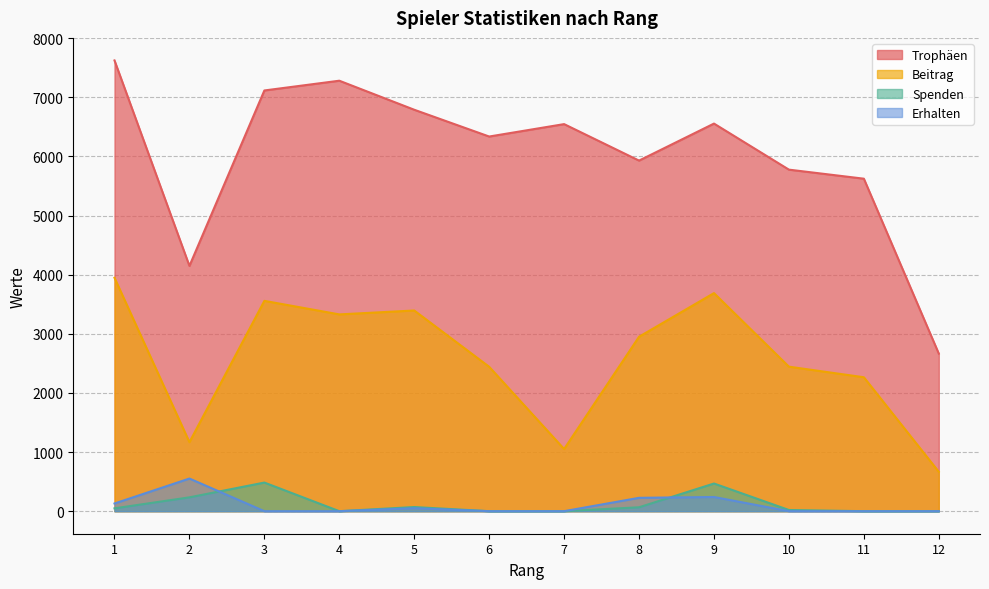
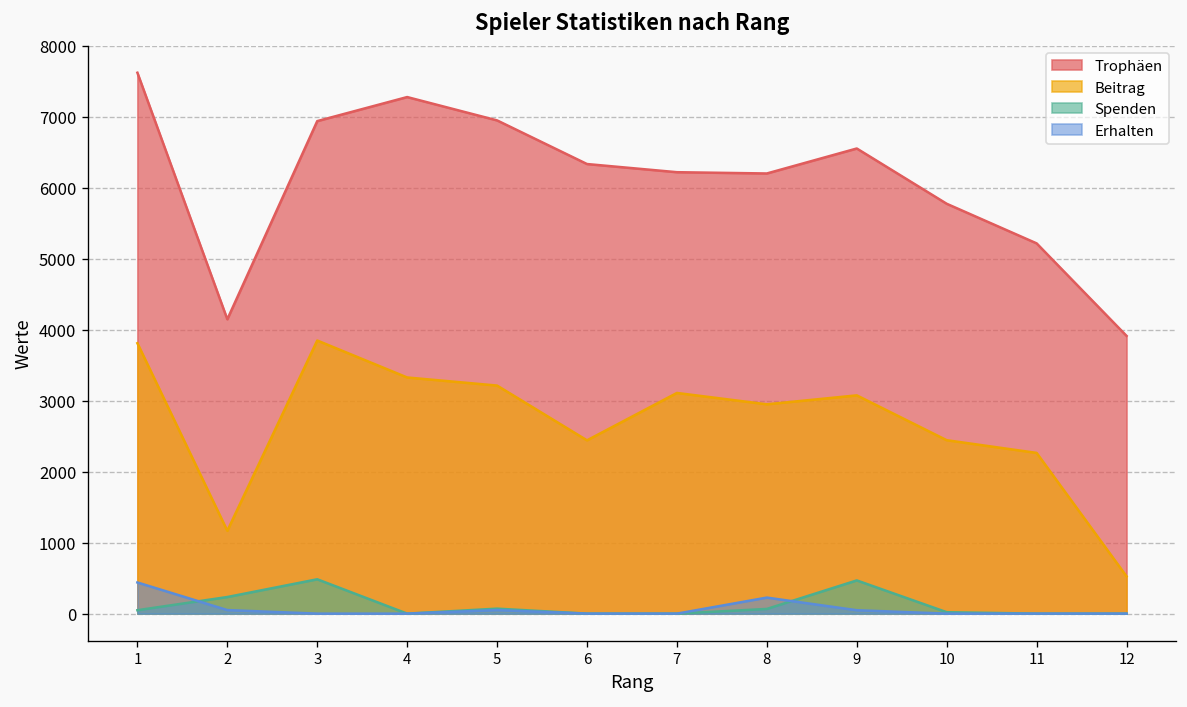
Beitrag, 1: 3900 -> 3800
Erhalten, 1: 100 -> 400
Erhalten, 2: 600 -> 100
Trophäen, 3: 7100 -> 6900
Beitrag, 3: 3600 -> 3800
Trophäen, 5: 6800 -> 7000
Beitrag, 5: 3400 -> 3200
Trophäen, 7: 6500 -> 6200
Beitrag, 7: 1100 -> 3100
Trophäen, 8: 5900 -> 6200
Beitrag, 9: 3700 -> 3100
Erhalten, 9: 200 -> 0
Trophäen, 11: 5600 -> 5200
Trophäen, 12: 2700 -> 3900
Beitrag, 12: 700 -> 500
